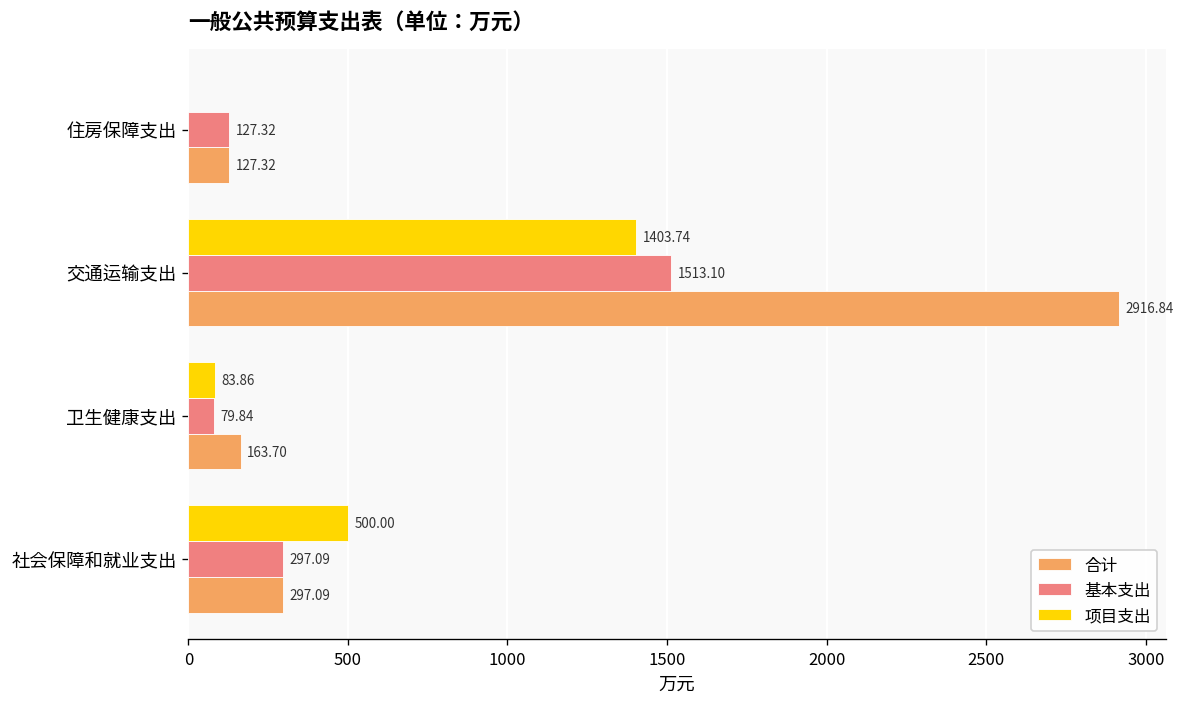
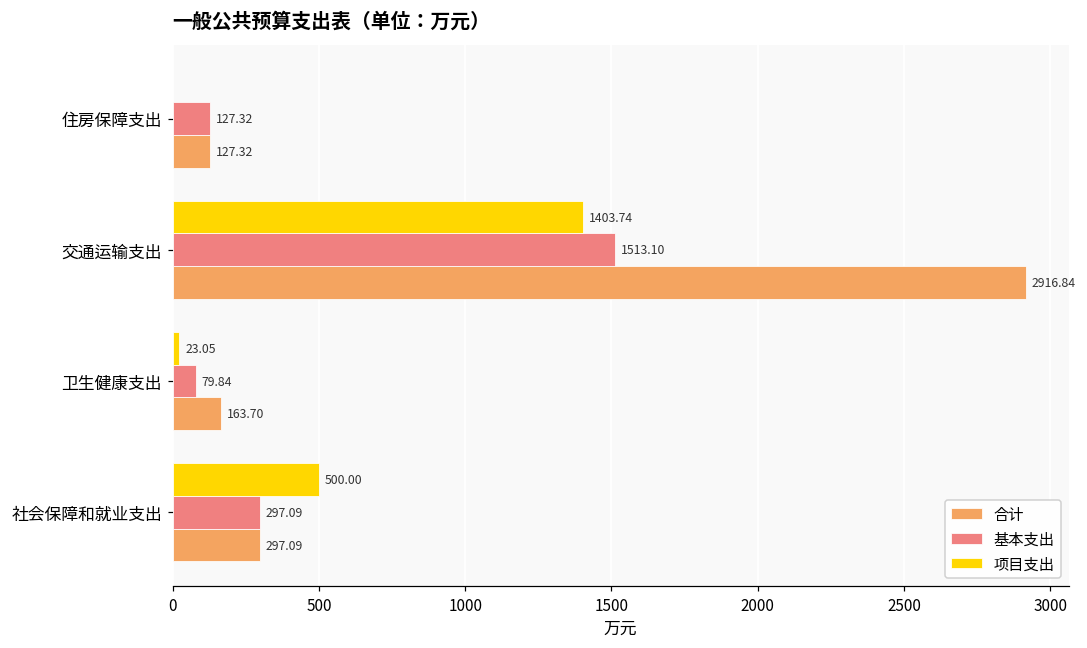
项目支出, 卫生健康支出: 83.86 -> 23.05
